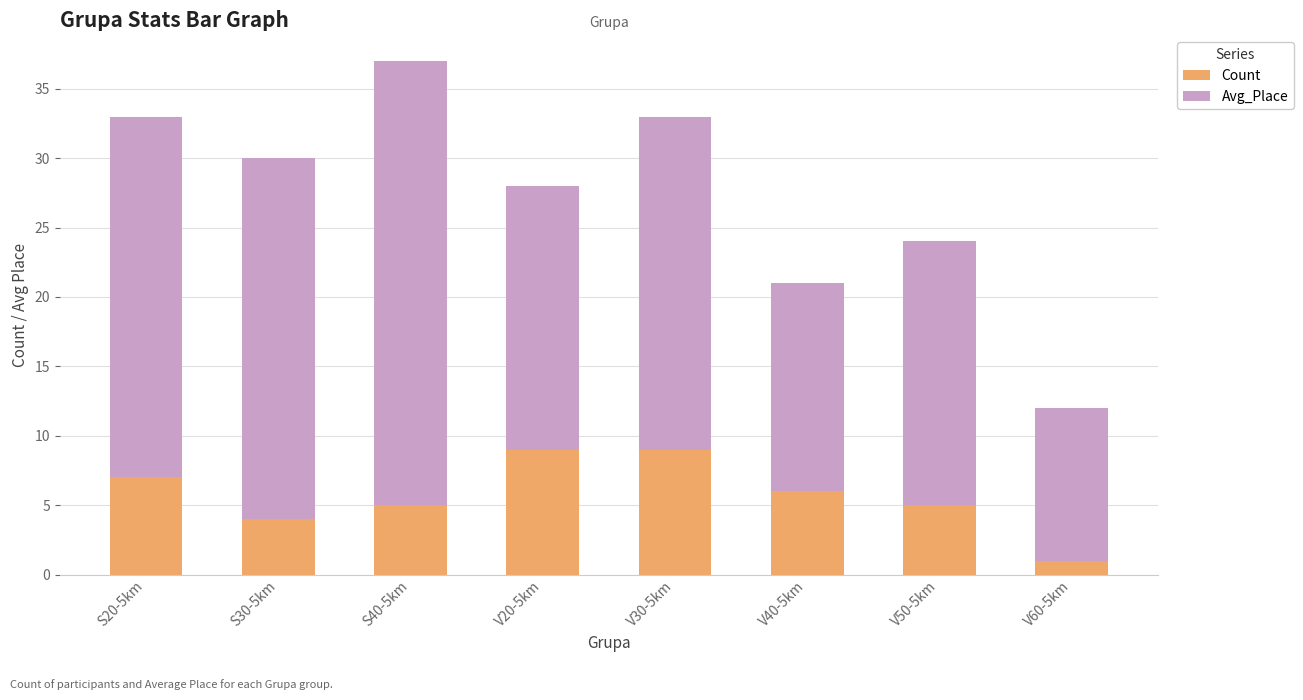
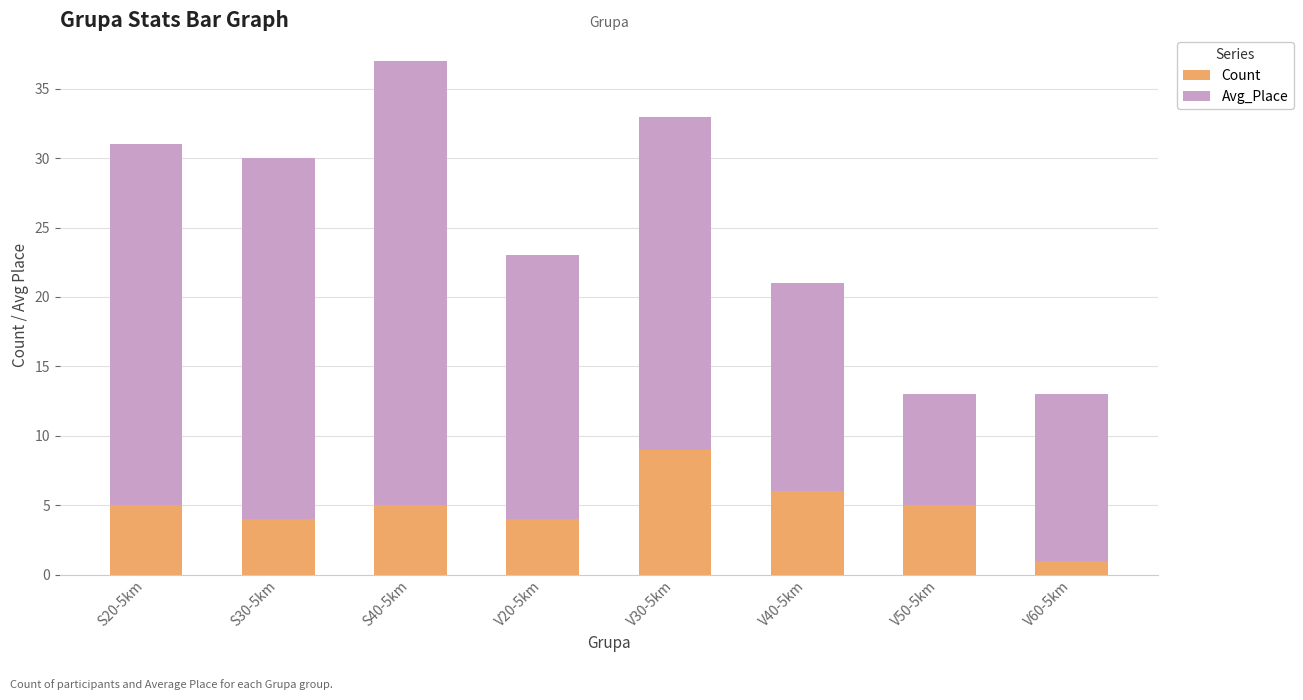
Count, S20-5km: 7 -> 5
Count, V20-5km: 9 -> 4
Avg_Place, V50-5km: 19 -> 8
Avg_Place, V60-5km: 11 -> 12
